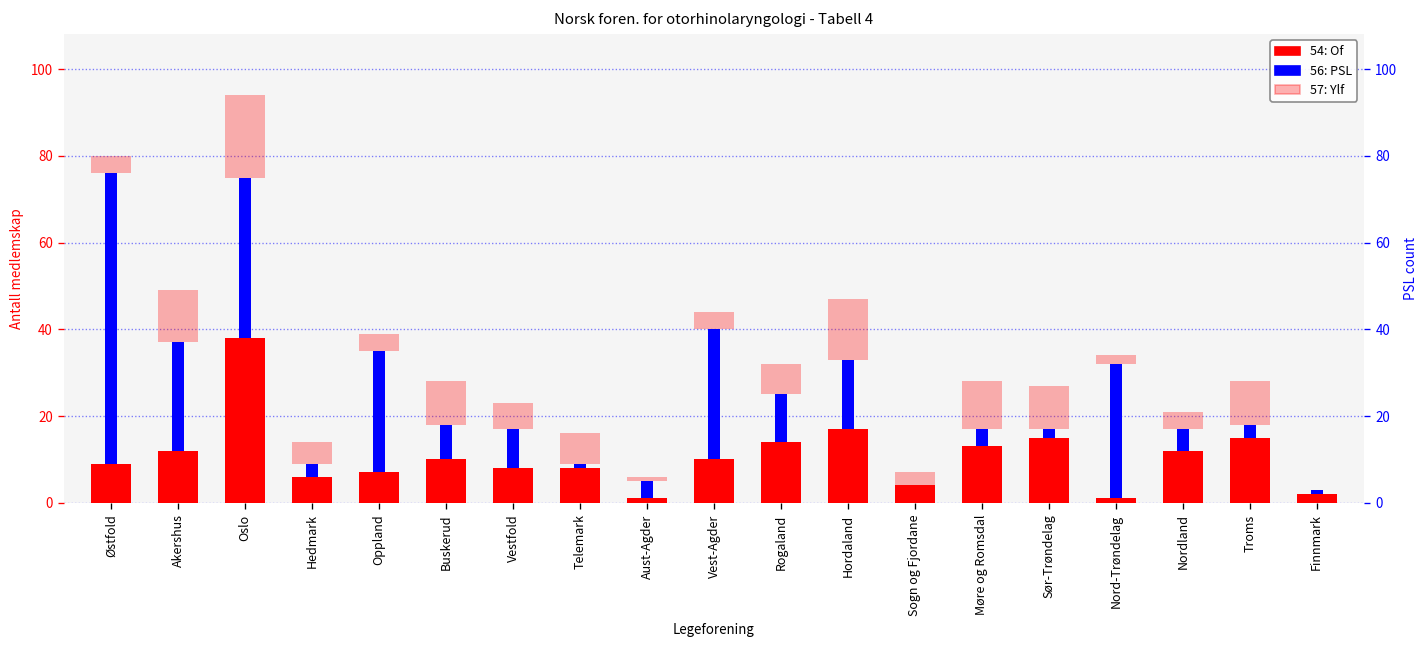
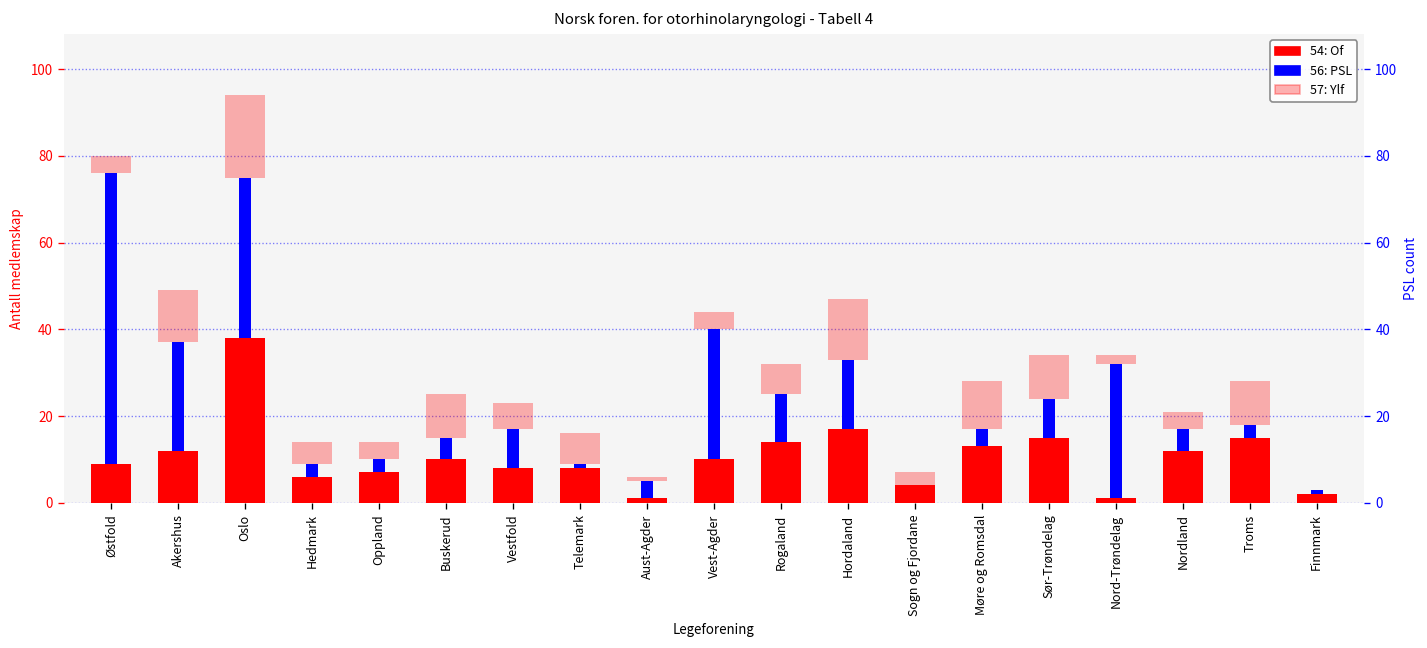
56: PSL, Oppland: 28 -> 3
56: PSL, Buskerud: 8 -> 5
56: PSL, Sør-Trøndelag: 2 -> 9
